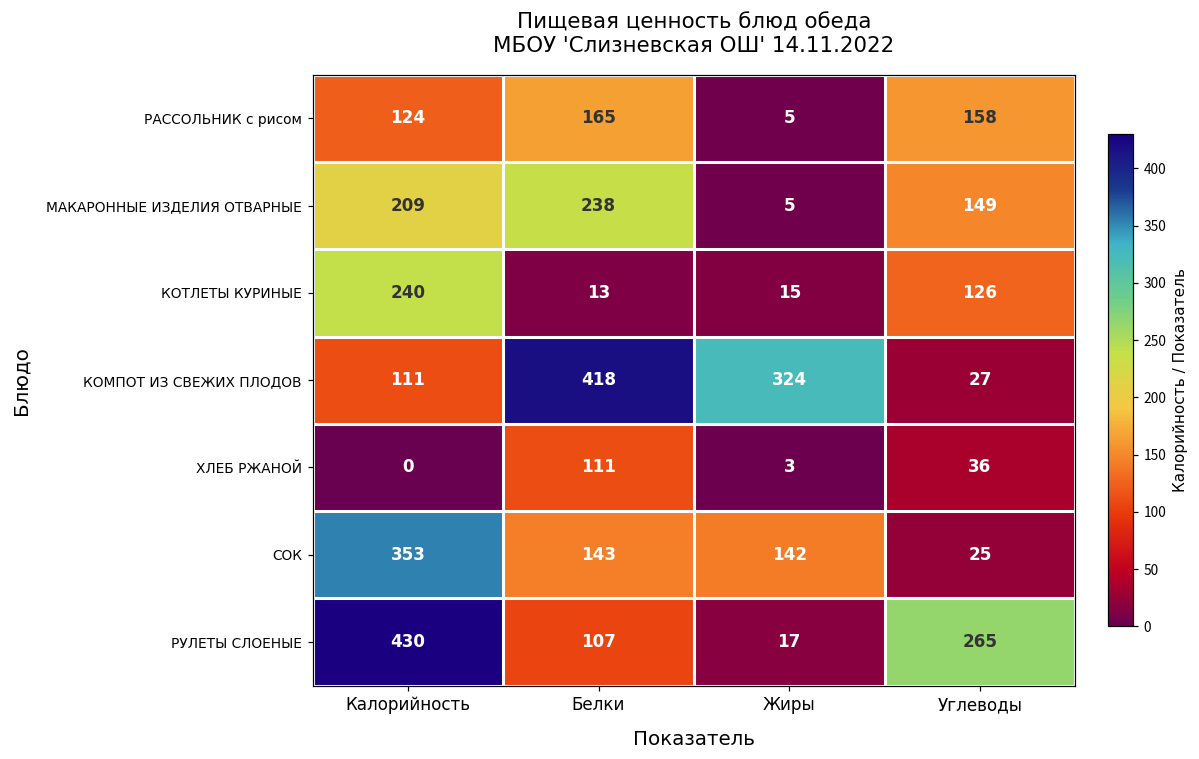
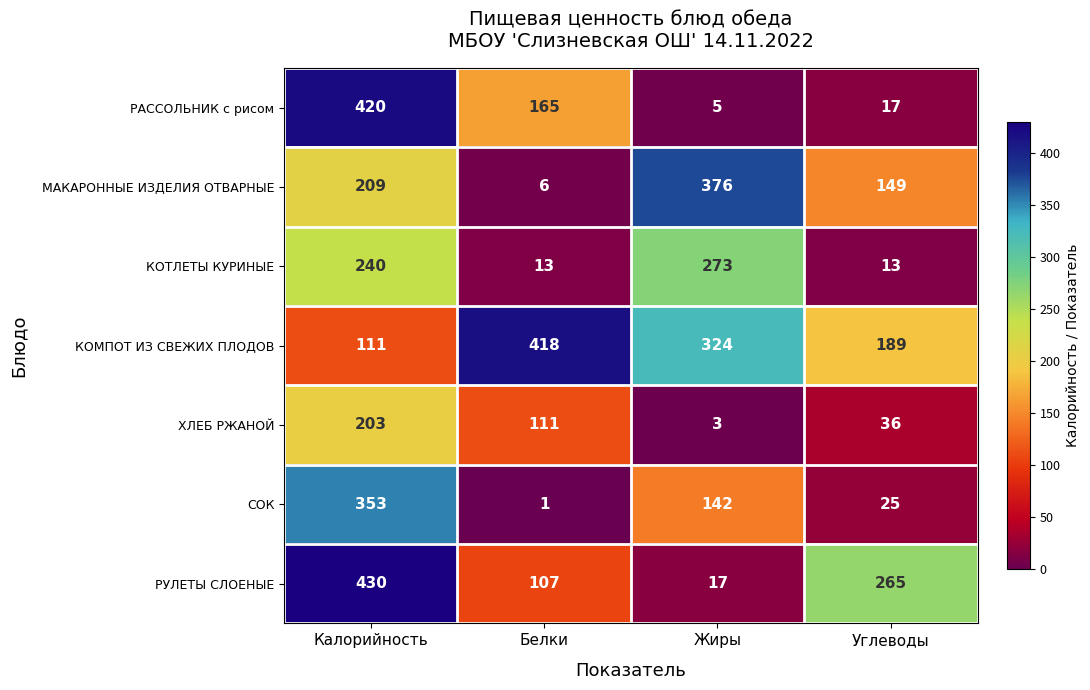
РАССОЛЬНИК с рисом, Калорийность: 124 -> 420
РАССОЛЬНИК с рисом, Углеводы: 158 -> 17
МАКАРОННЫЕ ИЗДЕЛИЯ ОТВАРНЫЕ, Белки: 238 -> 6
МАКАРОННЫЕ ИЗДЕЛИЯ ОТВАРНЫЕ, Жиры: 5 -> 376
КОТЛЕТЫ КУРИНЫЕ, Жиры: 15 -> 273
КОТЛЕТЫ КУРИНЫЕ, Углеводы: 126 -> 13
КОМПОТ ИЗ СВЕЖИХ ПЛОДОВ, Углеводы: 27 -> 189
ХЛЕБ РЖАНОЙ, Калорийность: 0 -> 203
СОК, Белки: 143 -> 1
